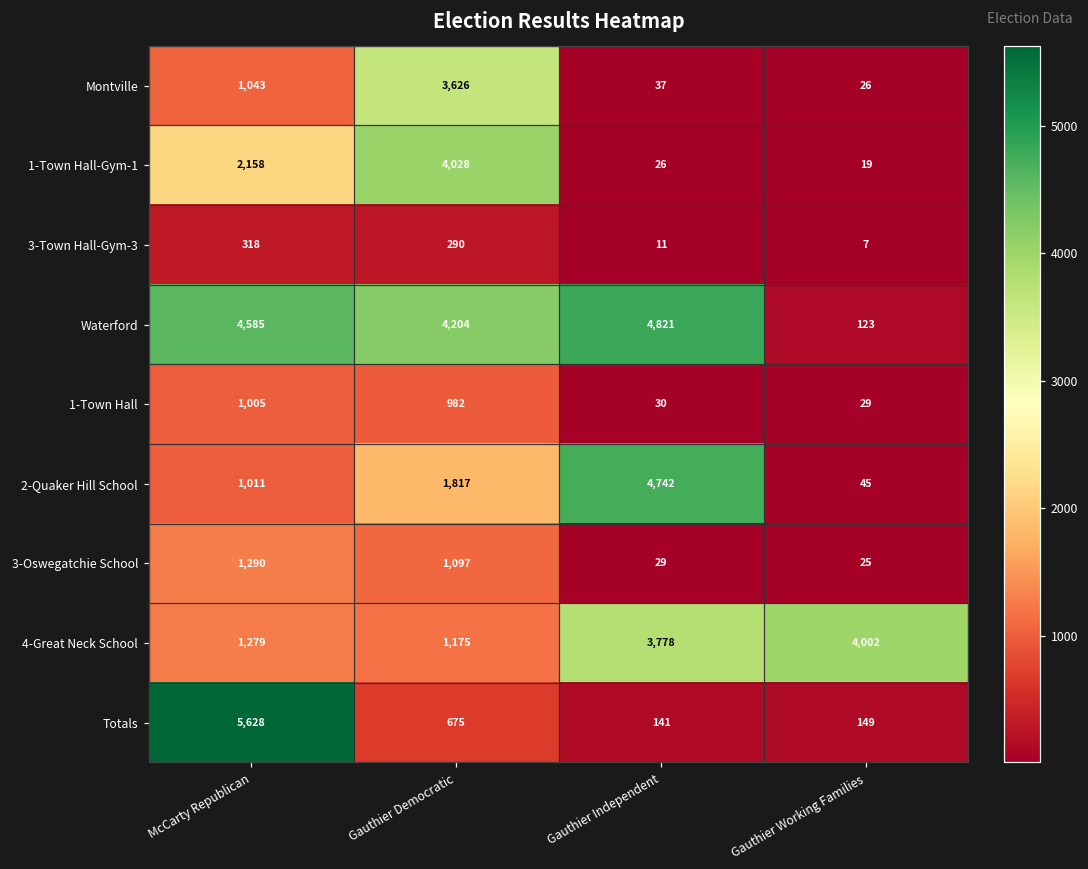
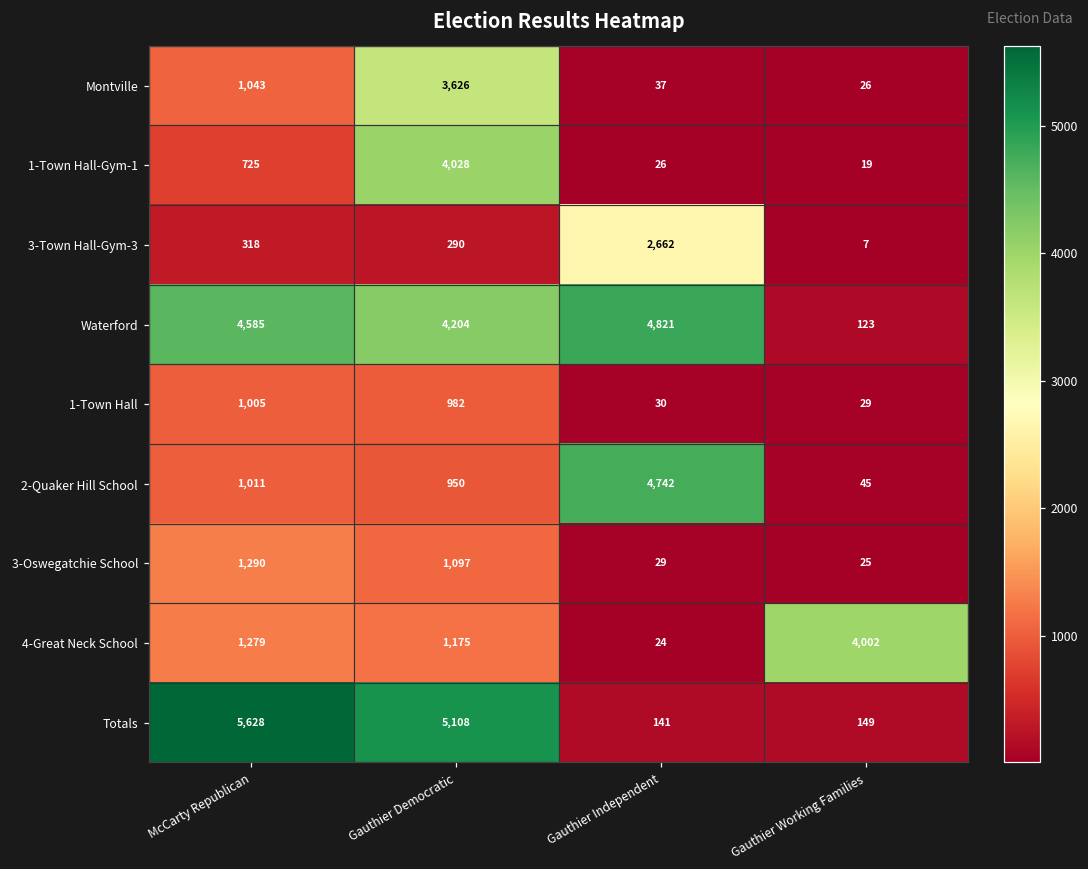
1-Town Hall-Gym-1, McCarty Republican: 2,158 -> 725
3-Town Hall-Gym-3, Gauthier Independent: 11 -> 2,662
2-Quaker Hill School, Gauthier Democratic: 1,817 -> 950
4-Great Neck School, Gauthier Independent: 3,778 -> 24
Totals, Gauthier Democratic: 675 -> 5,108
